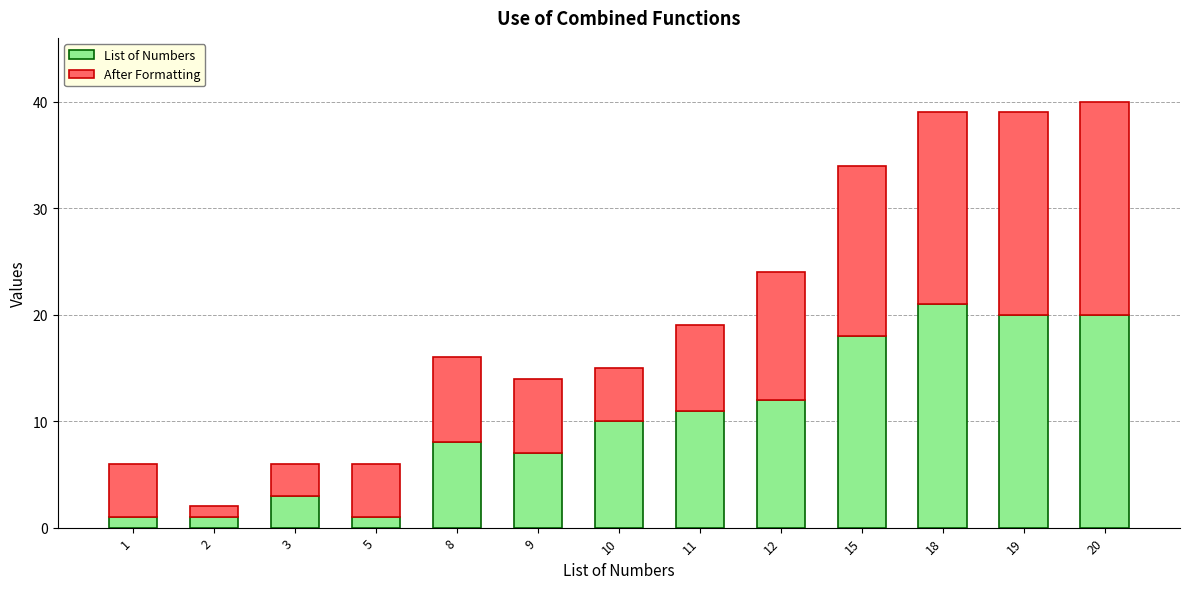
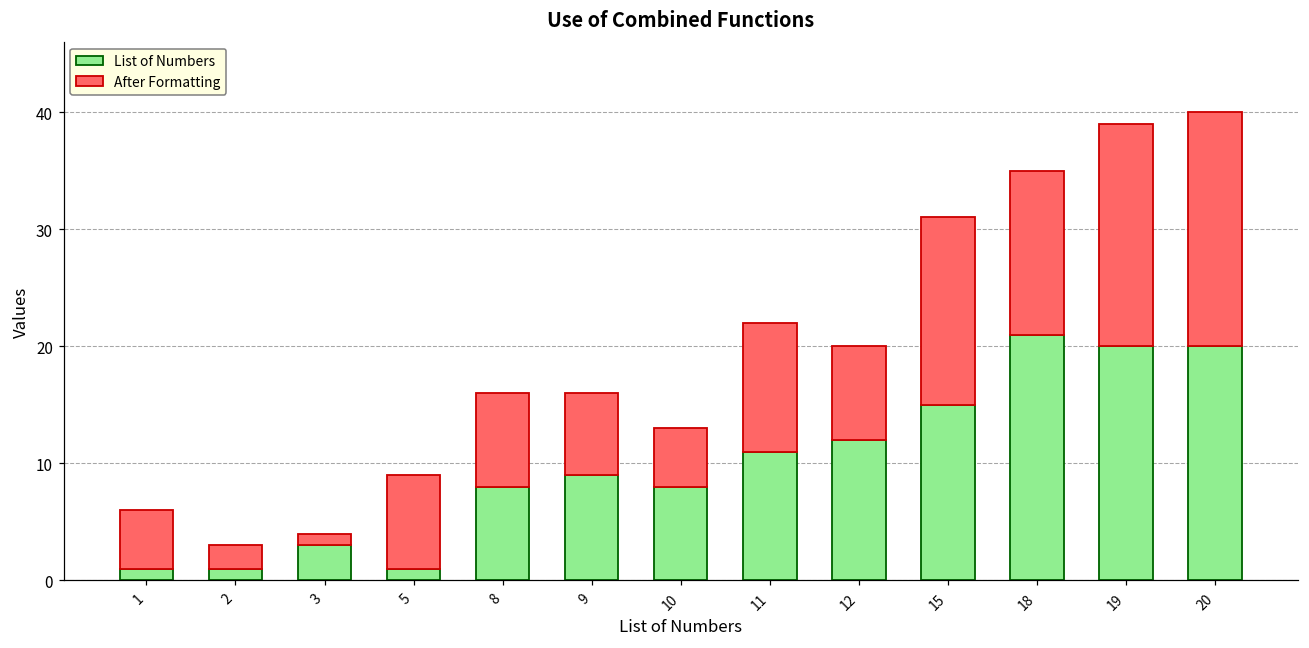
After Formatting, 2: 1 -> 2
After Formatting, 3: 3 -> 1
After Formatting, 5: 5 -> 8
List of Numbers, 9: 7 -> 9
List of Numbers, 10: 10 -> 8
After Formatting, 11: 8 -> 11
After Formatting, 12: 12 -> 8
List of Numbers, 15: 18 -> 15
After Formatting, 18: 18 -> 14
